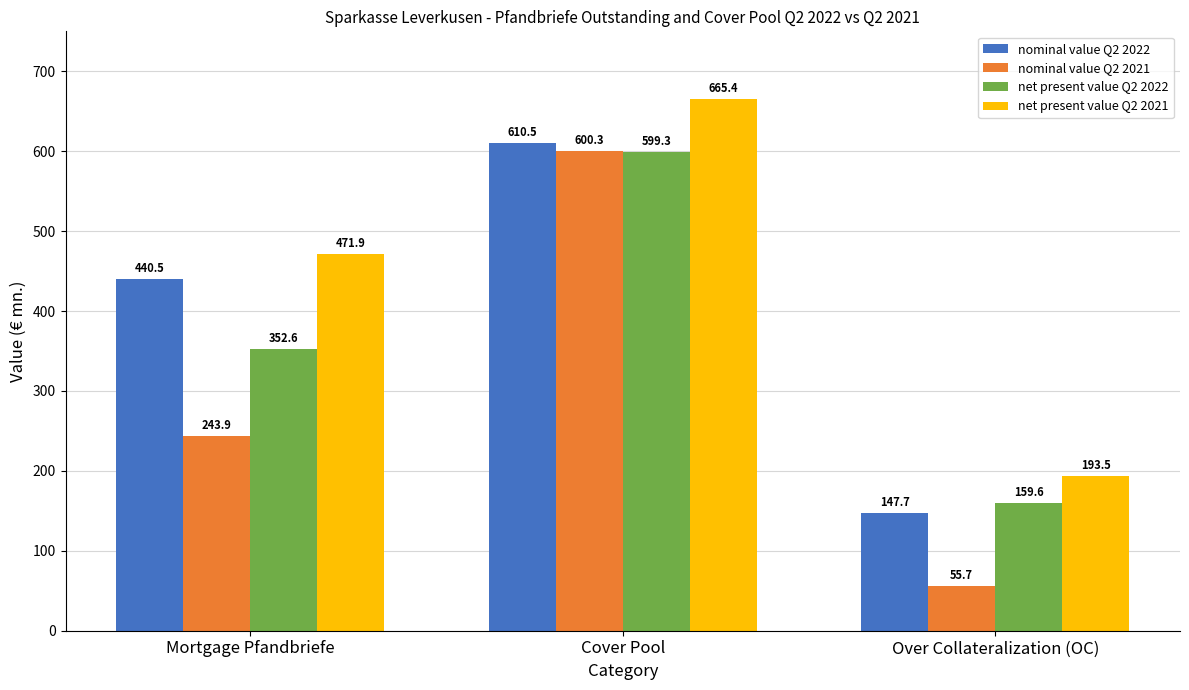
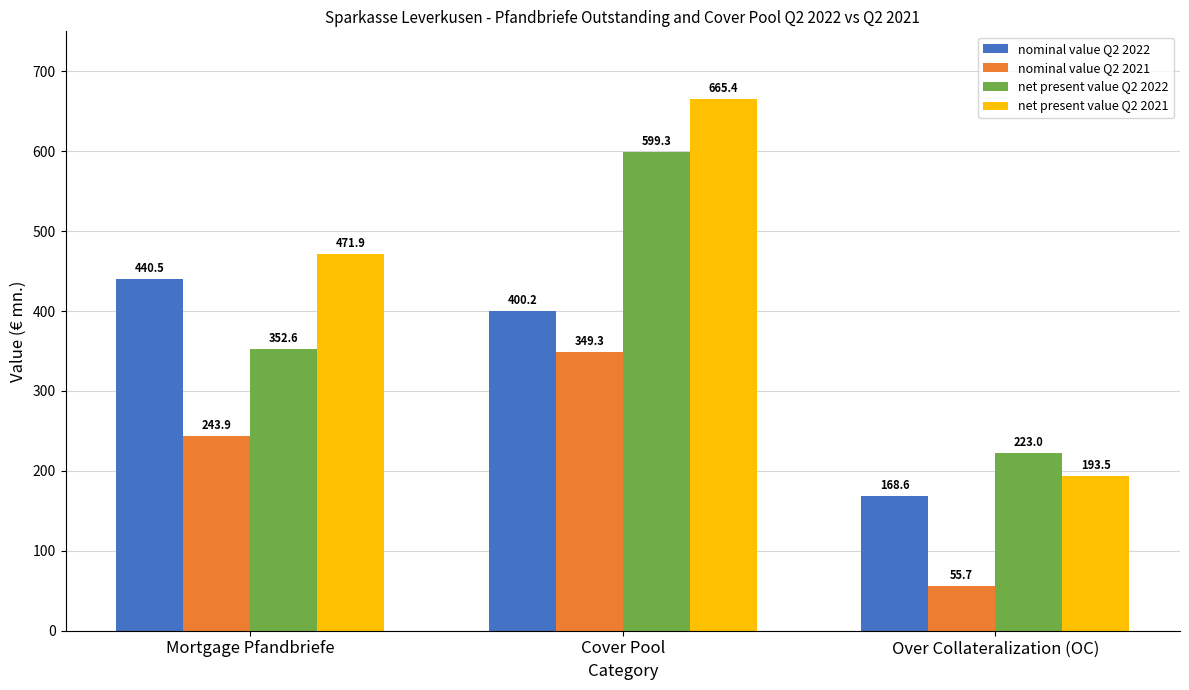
nominal value Q2 2022, Cover Pool: 610.5 -> 400.2
nominal value Q2 2021, Cover Pool: 600.3 -> 349.3
nominal value Q2 2022, Over Collateralization (OC): 147.7 -> 168.6
net present value Q2 2022, Over Collateralization (OC): 159.6 -> 223.0
